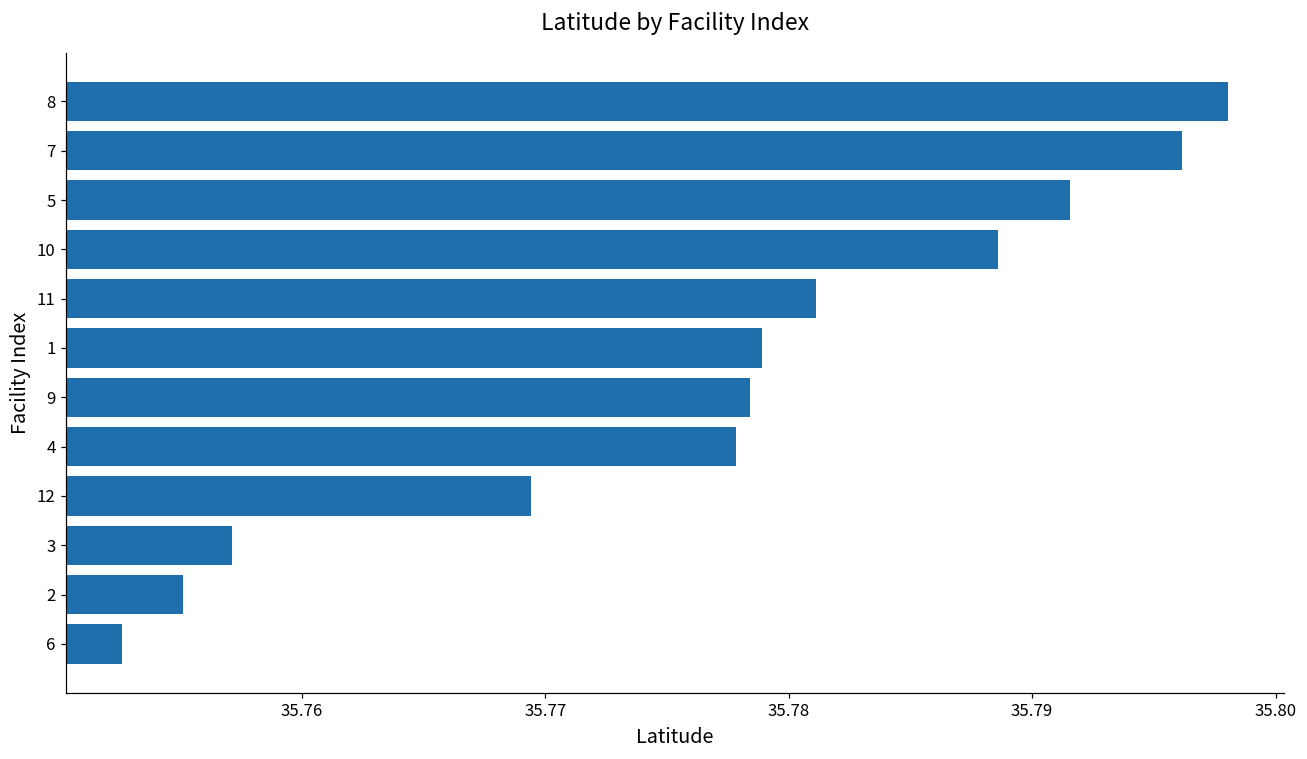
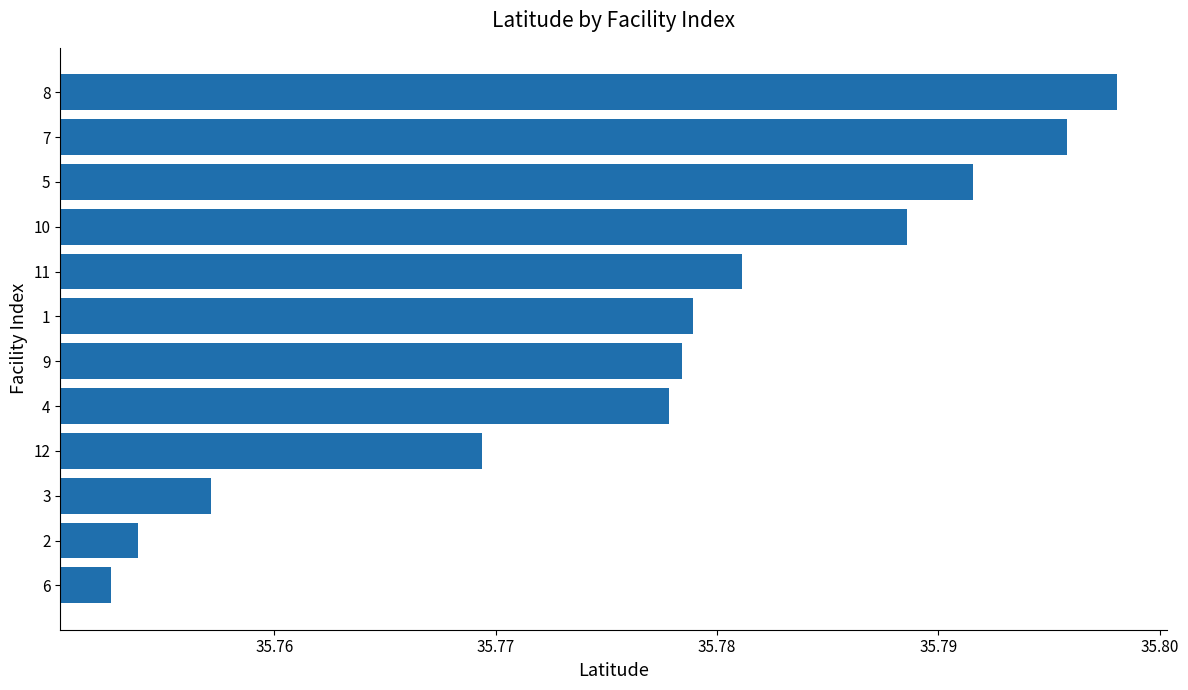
7: 35.7962 -> 35.7958
2: 35.7551 -> 35.7538
